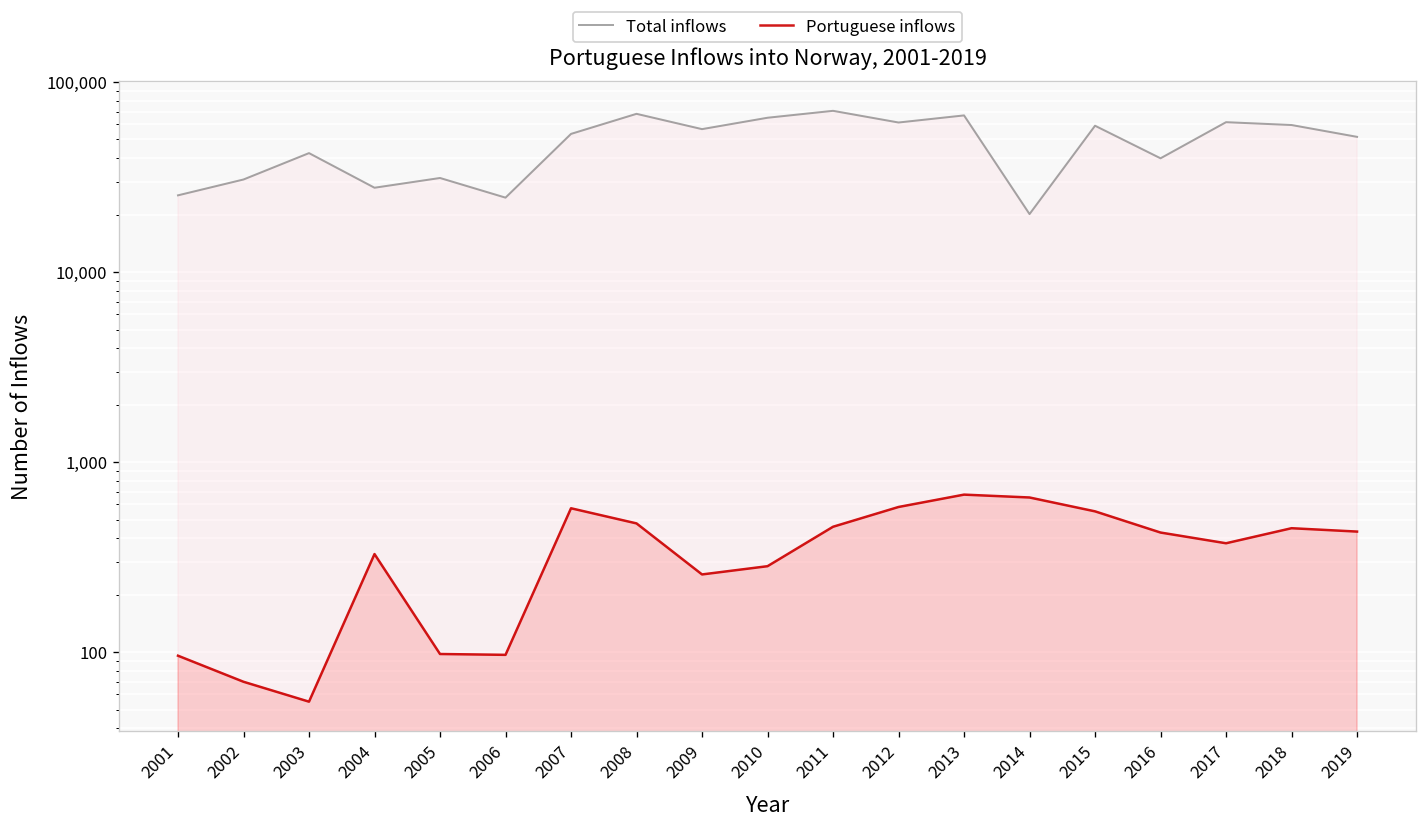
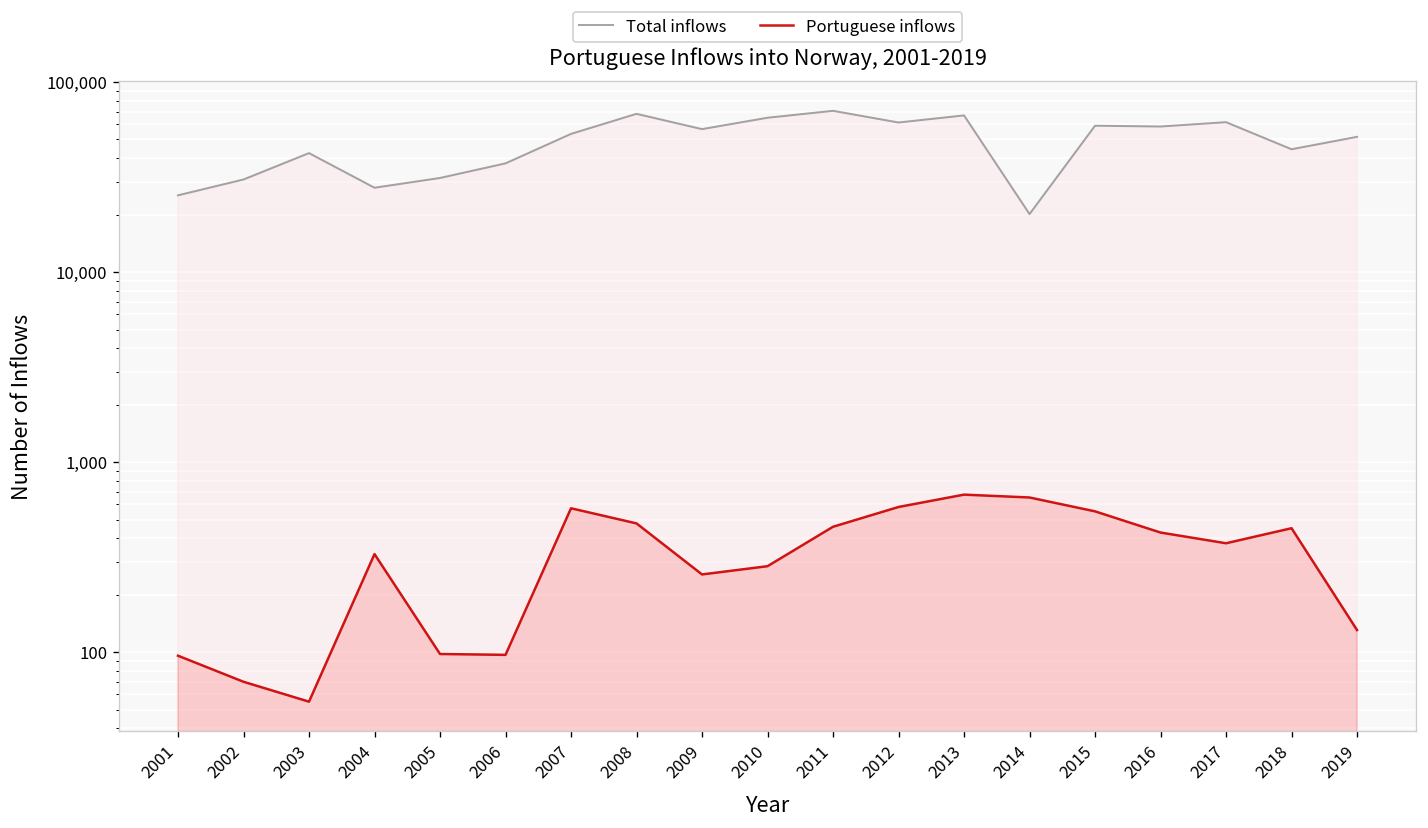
Total inflows, 2006: 25,000 -> 37,000
Total inflows, 2016: 40,000 -> 59,000
Total inflows, 2018: 60,000 -> 44,000
Portuguese inflows, 2019: 430 -> 130
